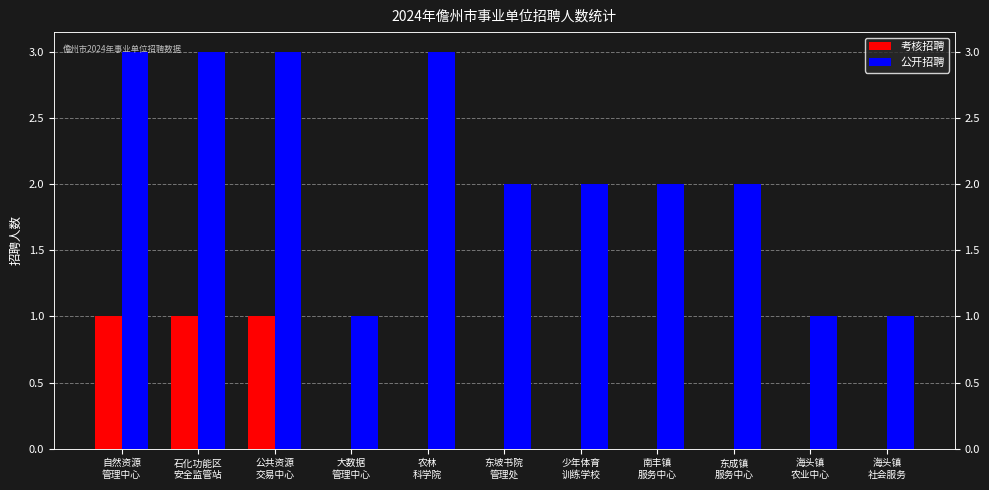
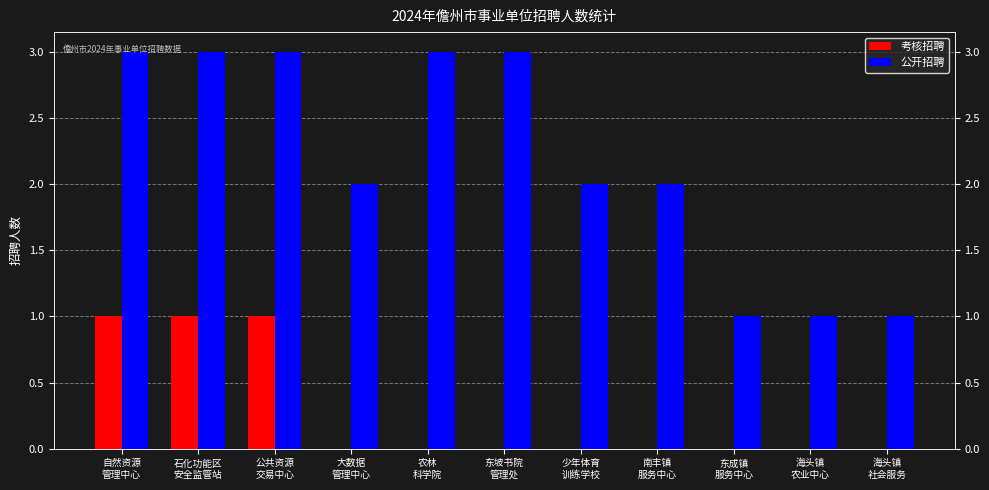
公开招聘, 大数据 管理中心: 1 -> 2
公开招聘, 东坡书院 管理处: 2 -> 3
公开招聘, 东成镇 服务中心: 2 -> 1
